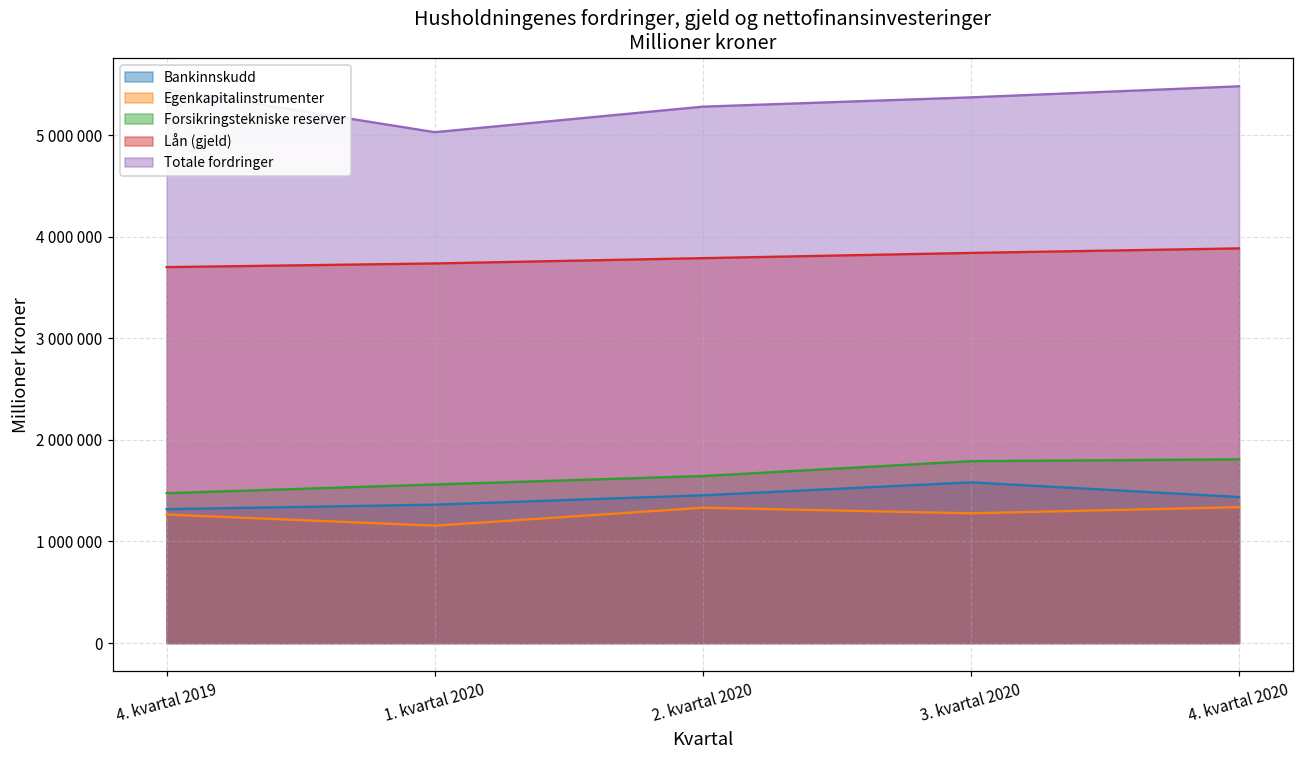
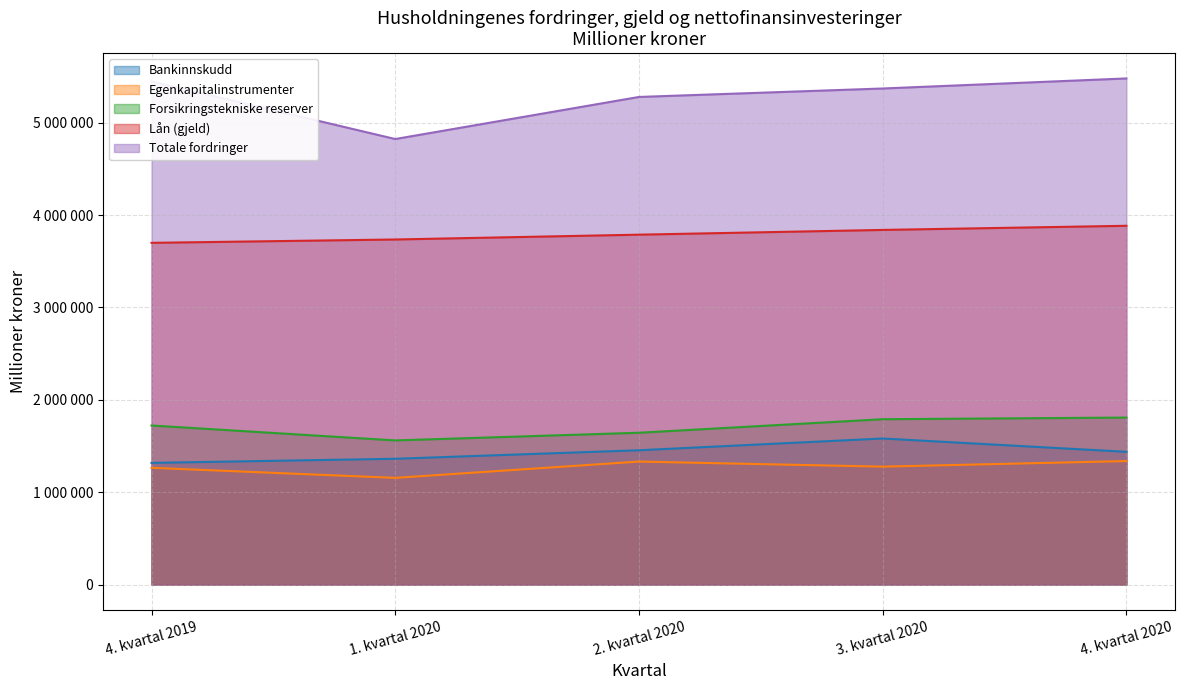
Forsikringstekniske reserver, 4. kvartal 2019: 1500000 -> 1700000
Totale fordringer, 1. kvartal 2020: 5000000 -> 4800000
